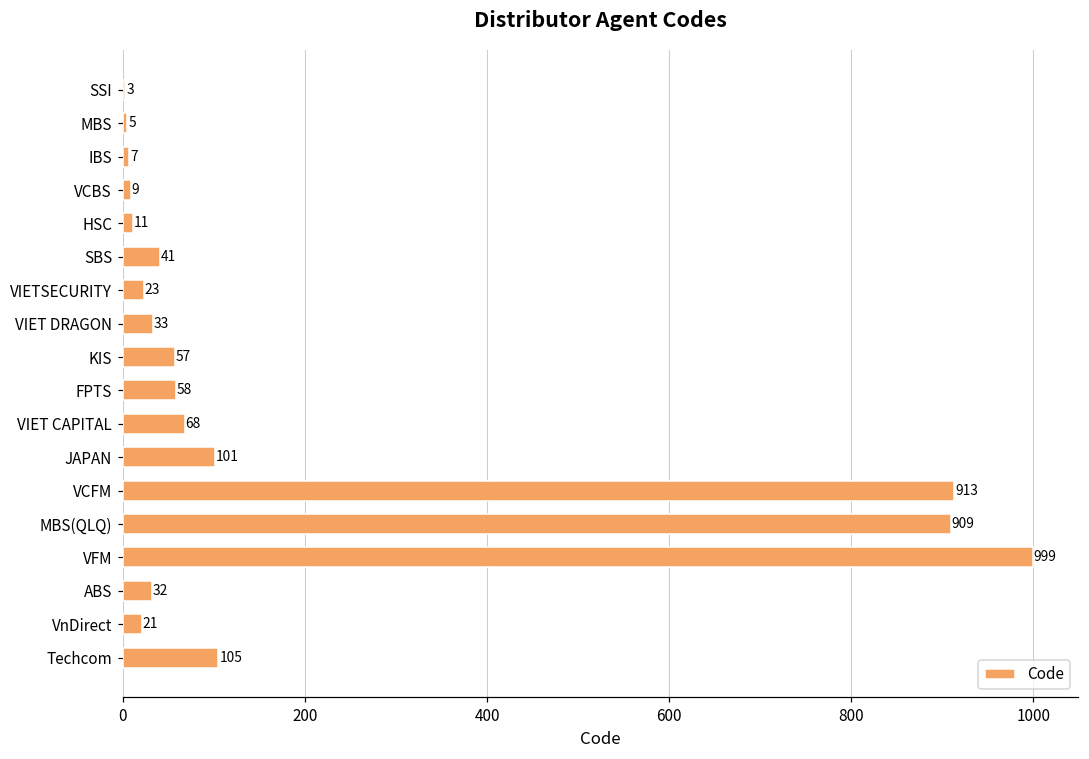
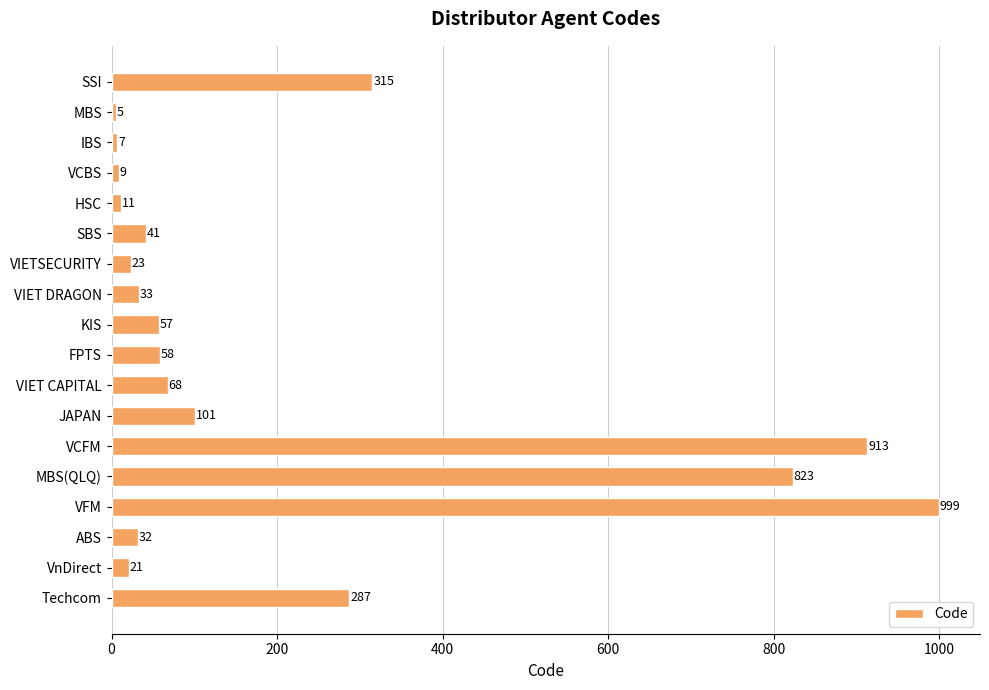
SSI: 3 -> 315
MBS(QLQ): 909 -> 823
Techcom: 105 -> 287
